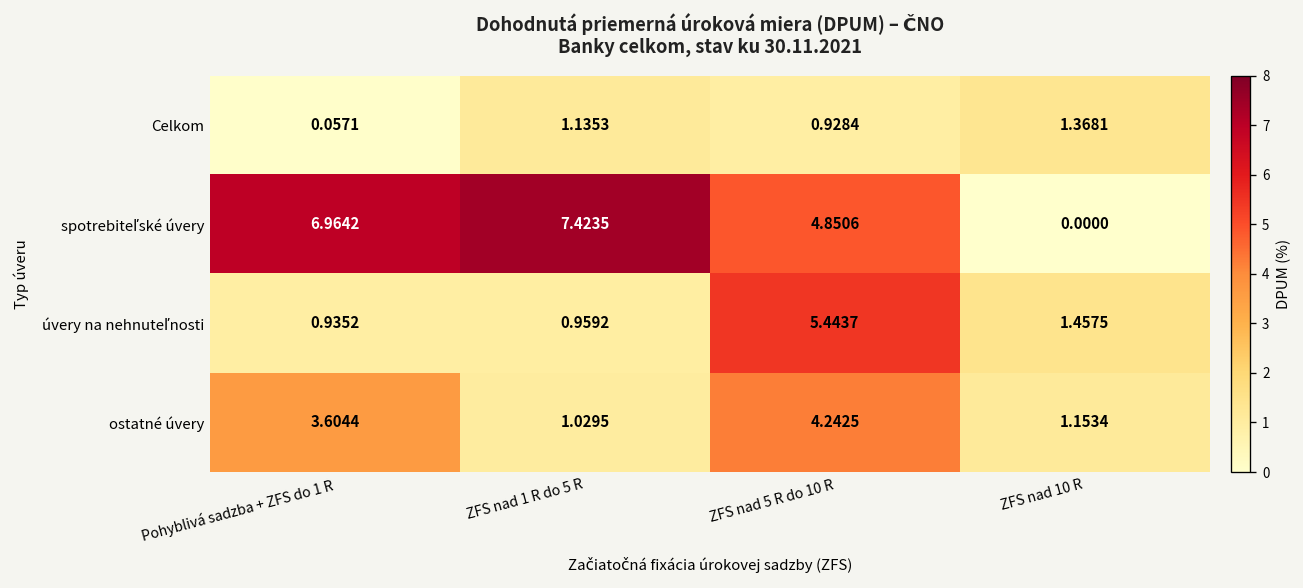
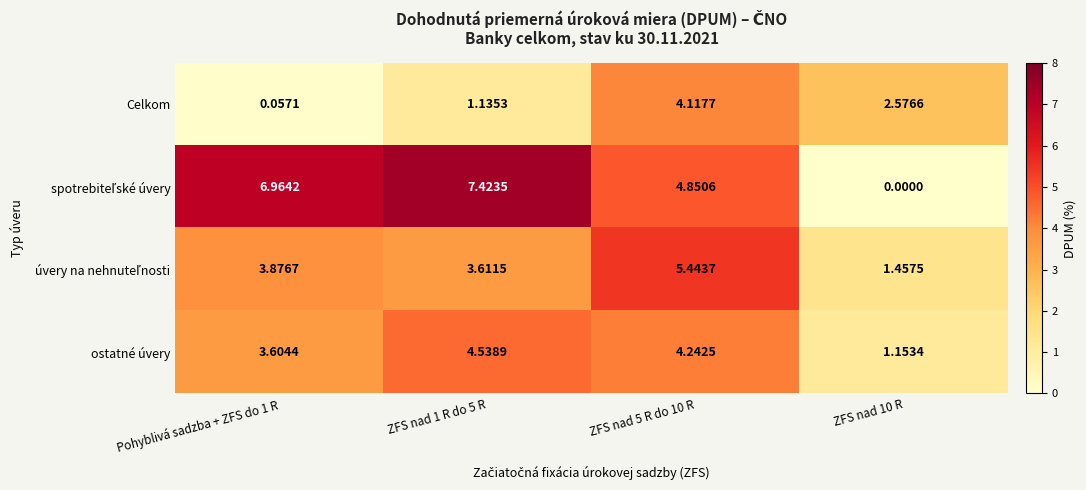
Celkom, ZFS nad 5 R do 10 R: 0.9284 -> 4.1177
Celkom, ZFS nad 10 R: 1.3681 -> 2.5766
úvery na nehnuteľnosti, Pohyblivá sadzba + ZFS do 1 R: 0.9352 -> 3.8767
úvery na nehnuteľnosti, ZFS nad 1 R do 5 R: 0.9592 -> 3.6115
ostatné úvery, ZFS nad 1 R do 5 R: 1.0295 -> 4.5389
